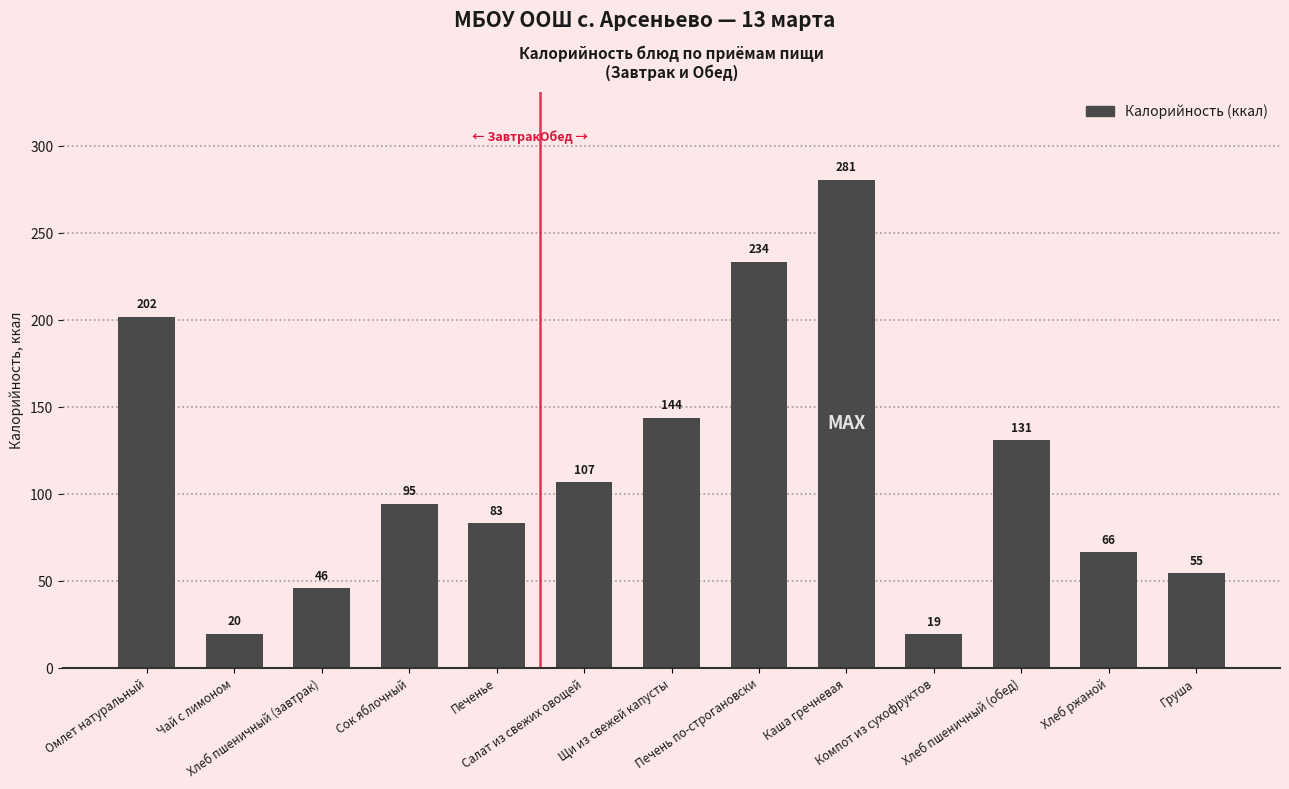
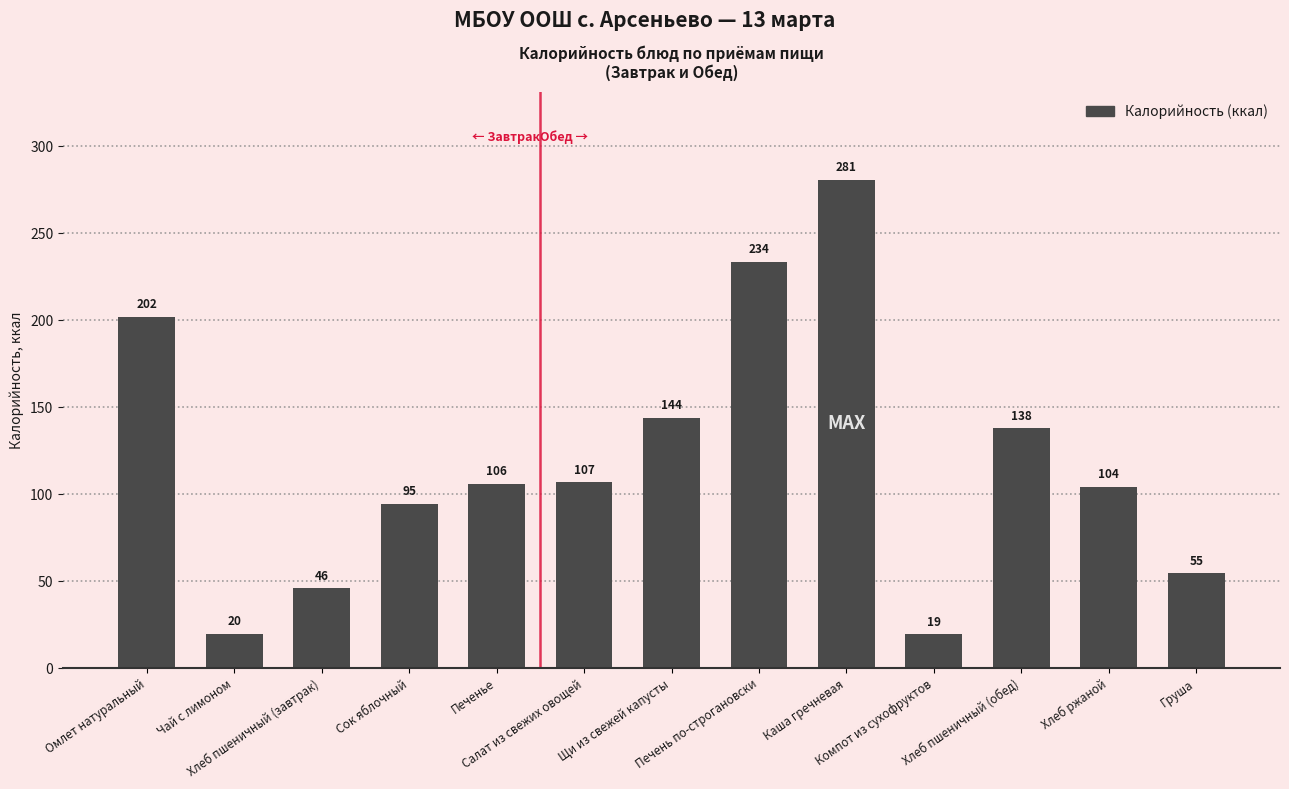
Печенье: 83 -> 106
Хлеб пшеничный (обед): 131 -> 138
Хлеб ржаной: 66 -> 104
